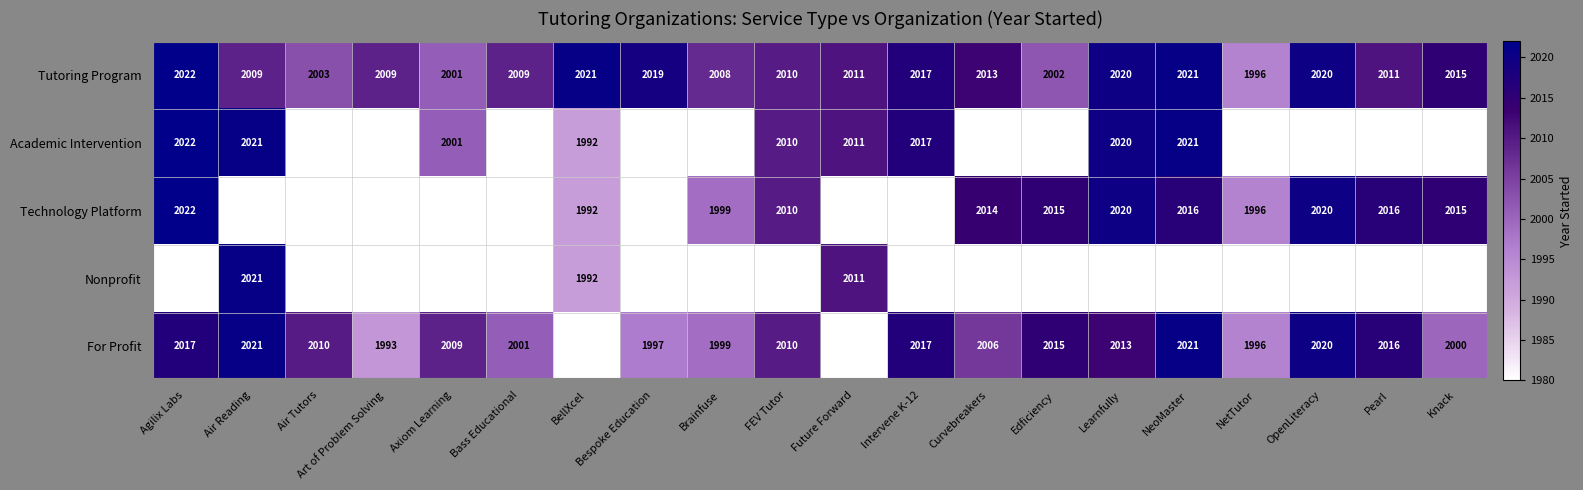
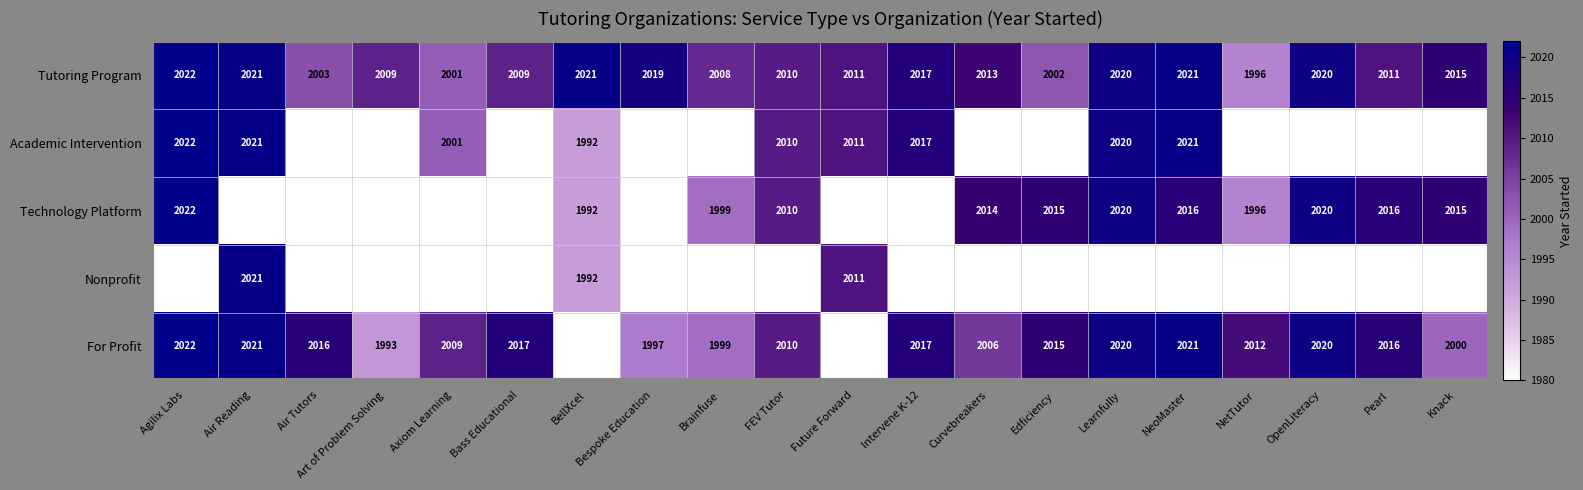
Tutoring Program, Air Reading: 2009 -> 2021
For Profit, Agilix Labs: 2017 -> 2022
For Profit, Air Tutors: 2010 -> 2016
For Profit, Bass Educational: 2001 -> 2017
For Profit, Learnfully: 2013 -> 2020
For Profit, NetTutor: 1996 -> 2012
